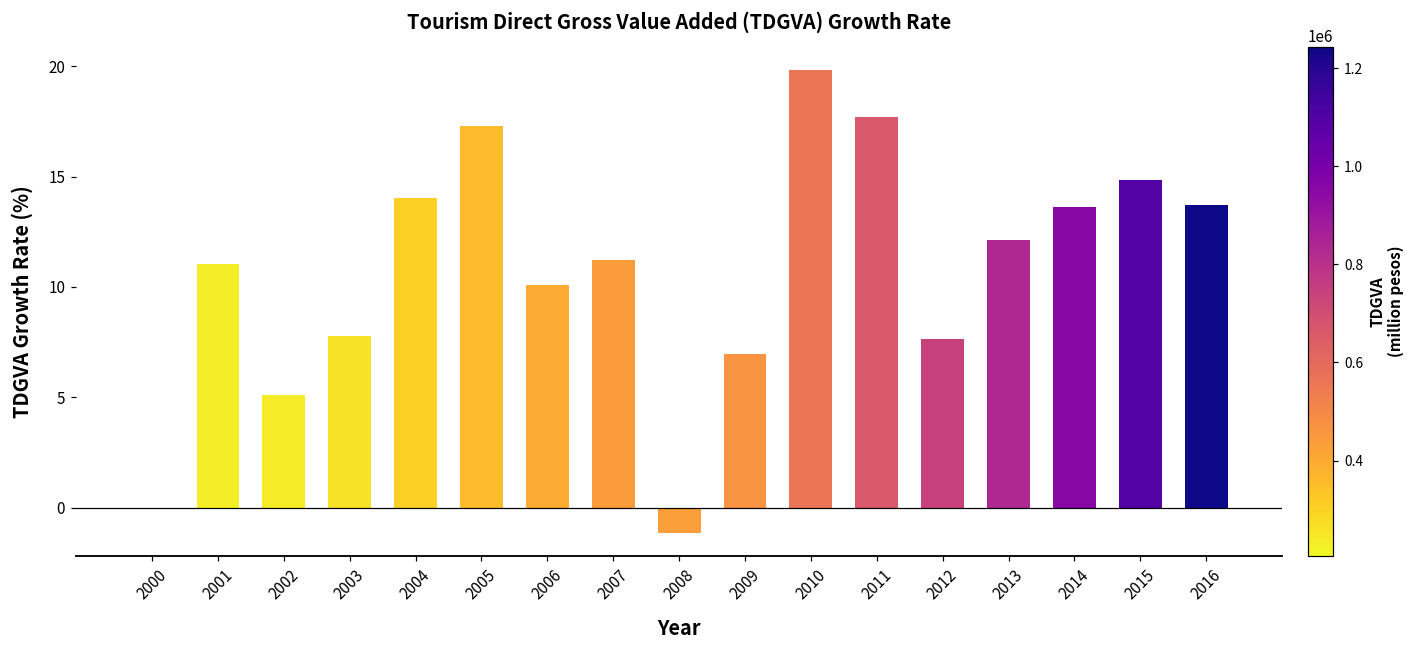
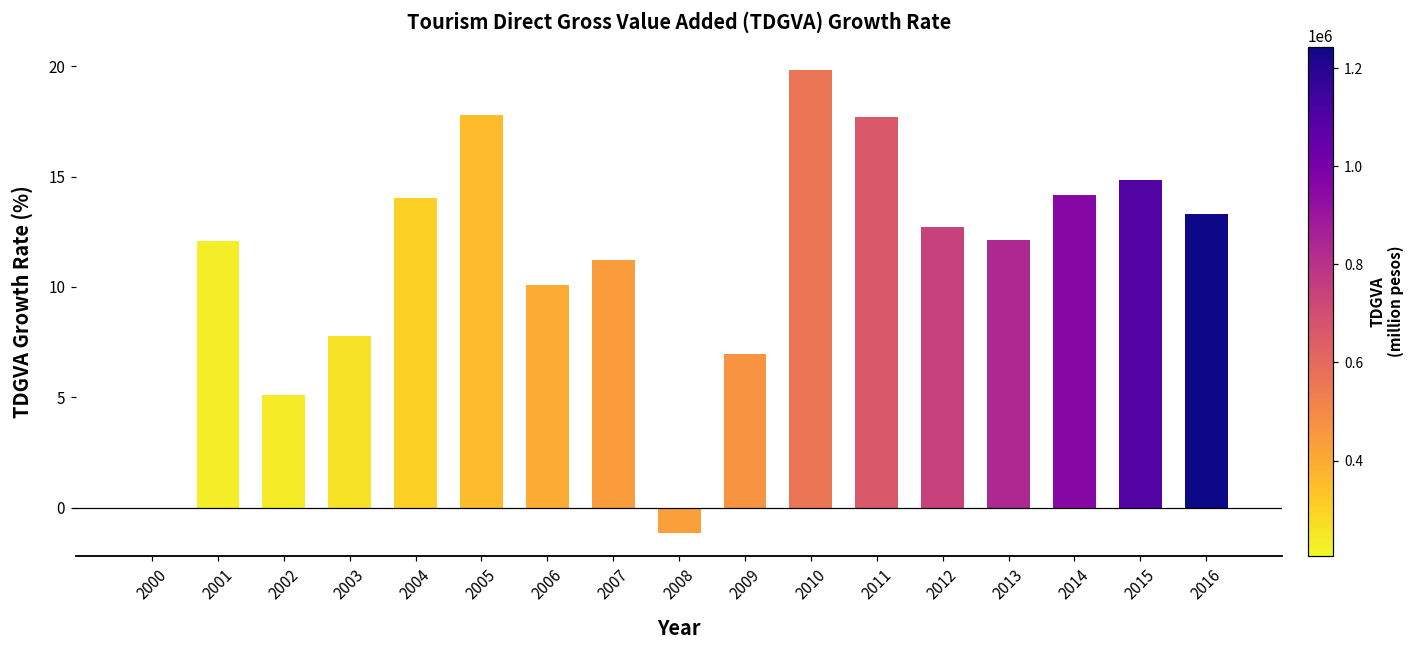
2001: 11.0 -> 12.1
2005: 17.3 -> 17.8
2012: 7.6 -> 12.7
2014: 13.6 -> 14.2
2016: 13.7 -> 13.3
